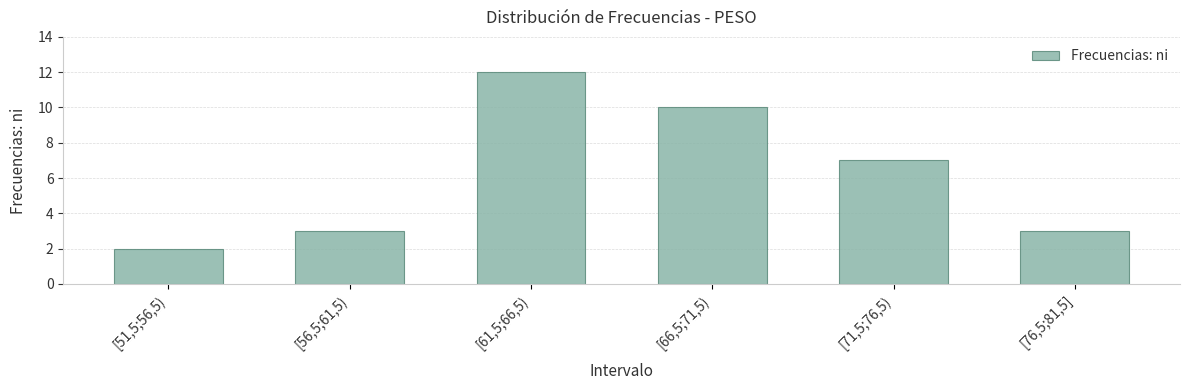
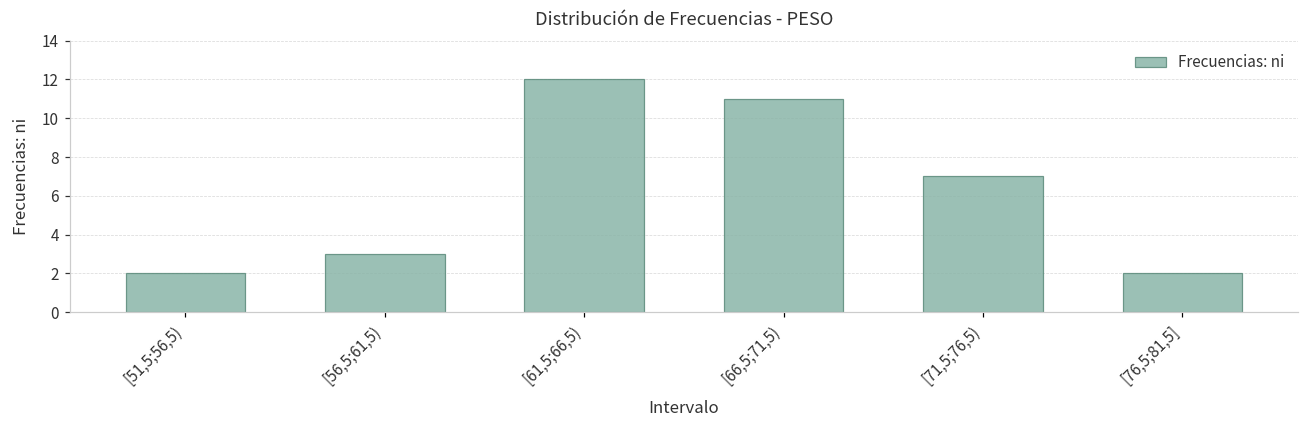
[66,5;71,5): 10 -> 11
[76,5;81,5]: 3 -> 2
